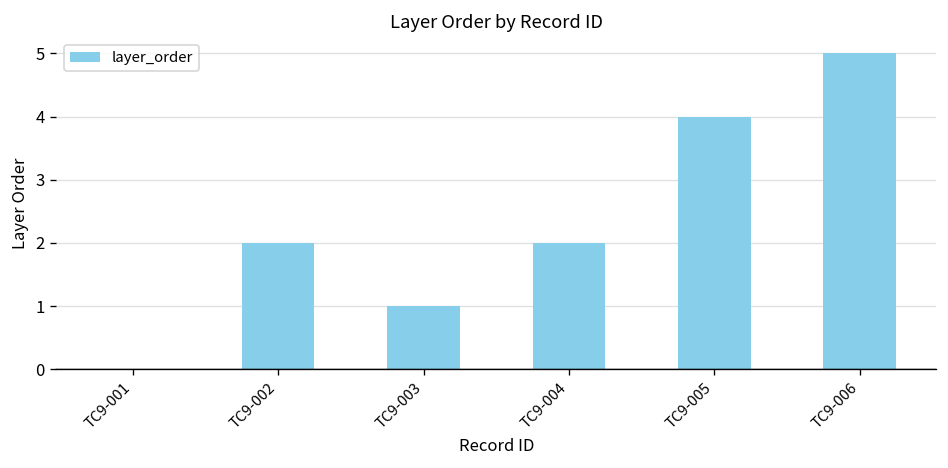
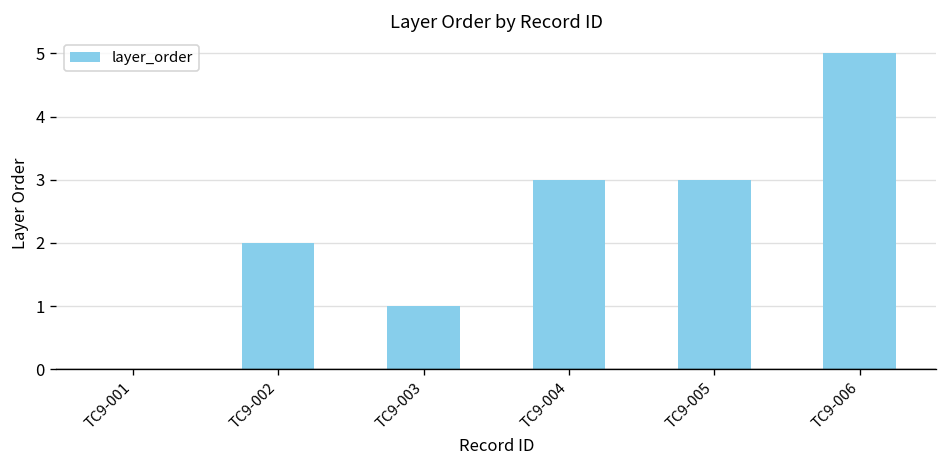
TC9-004: 2 -> 3
TC9-005: 4 -> 3
